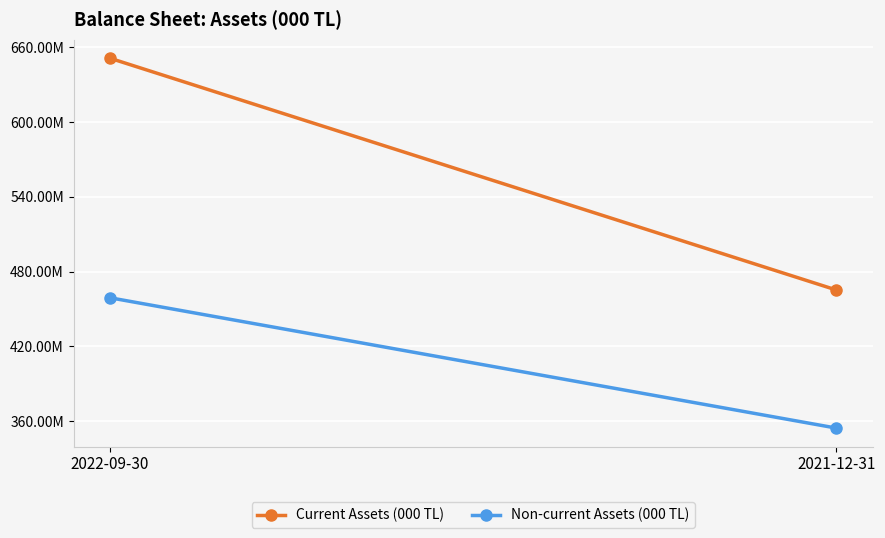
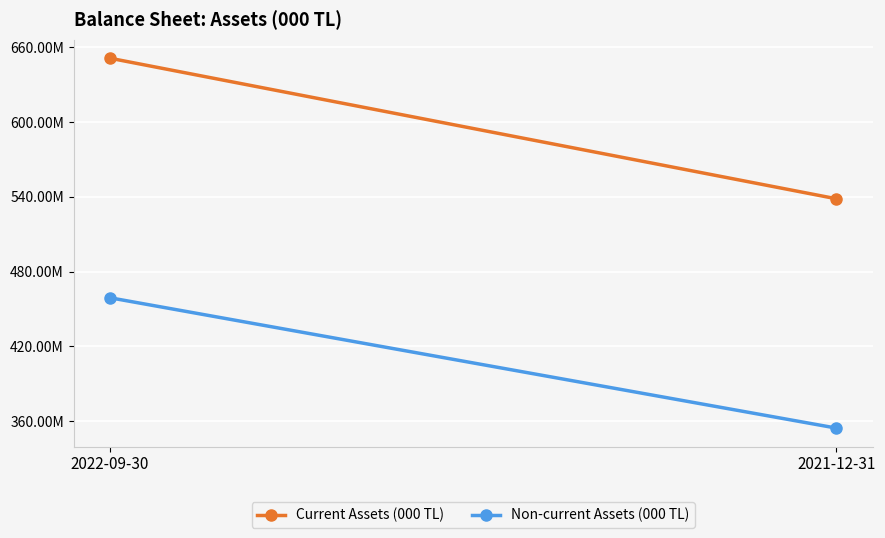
Current Assets (000 TL), 2021-12-31: 465000000 -> 538000000
